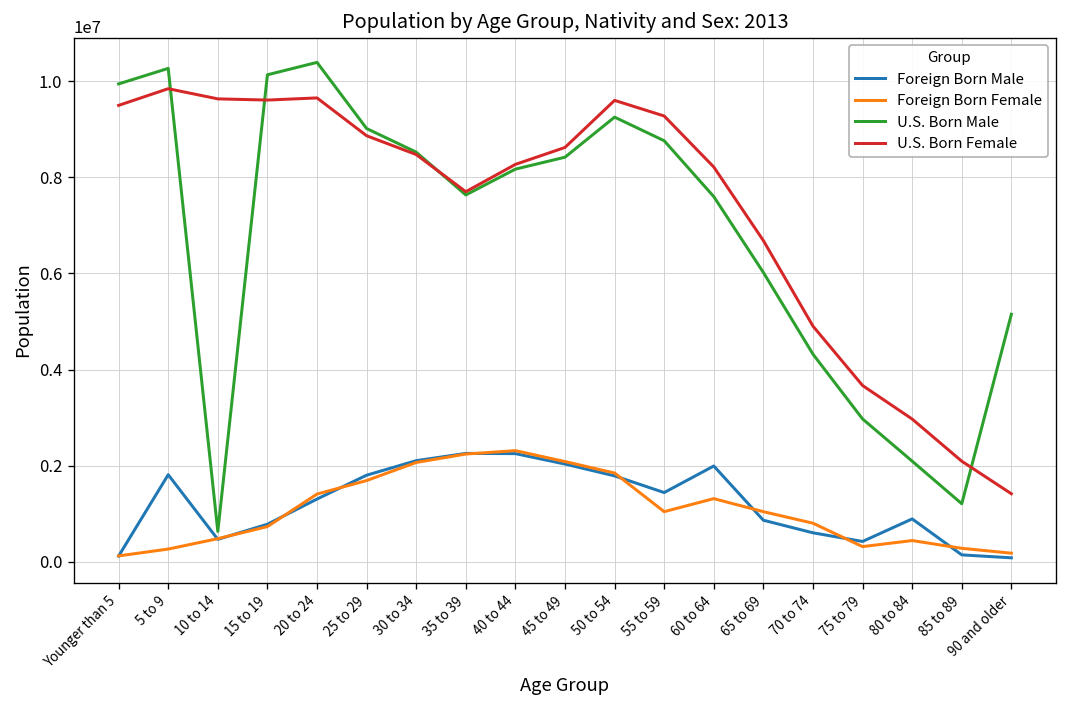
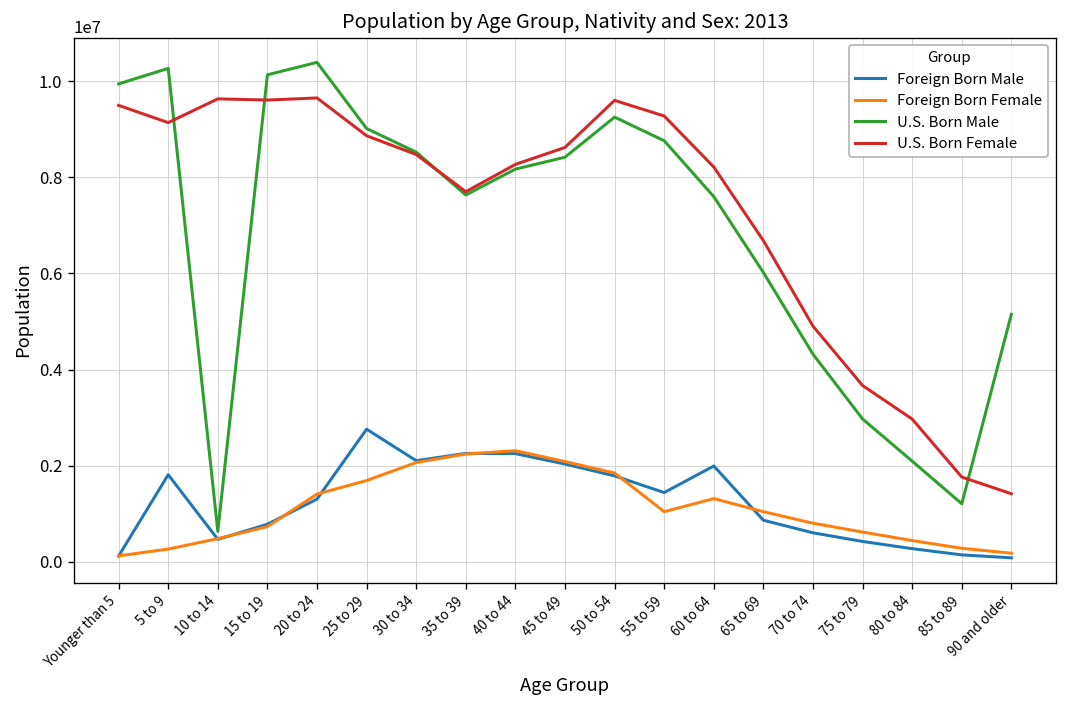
U.S. Born Female, 5 to 9: 9800000 -> 9100000
Foreign Born Male, 25 to 29: 1800000 -> 2800000
Foreign Born Female, 75 to 79: 300000 -> 600000
Foreign Born Male, 80 to 84: 900000 -> 300000
U.S. Born Female, 85 to 89: 2100000 -> 1800000
